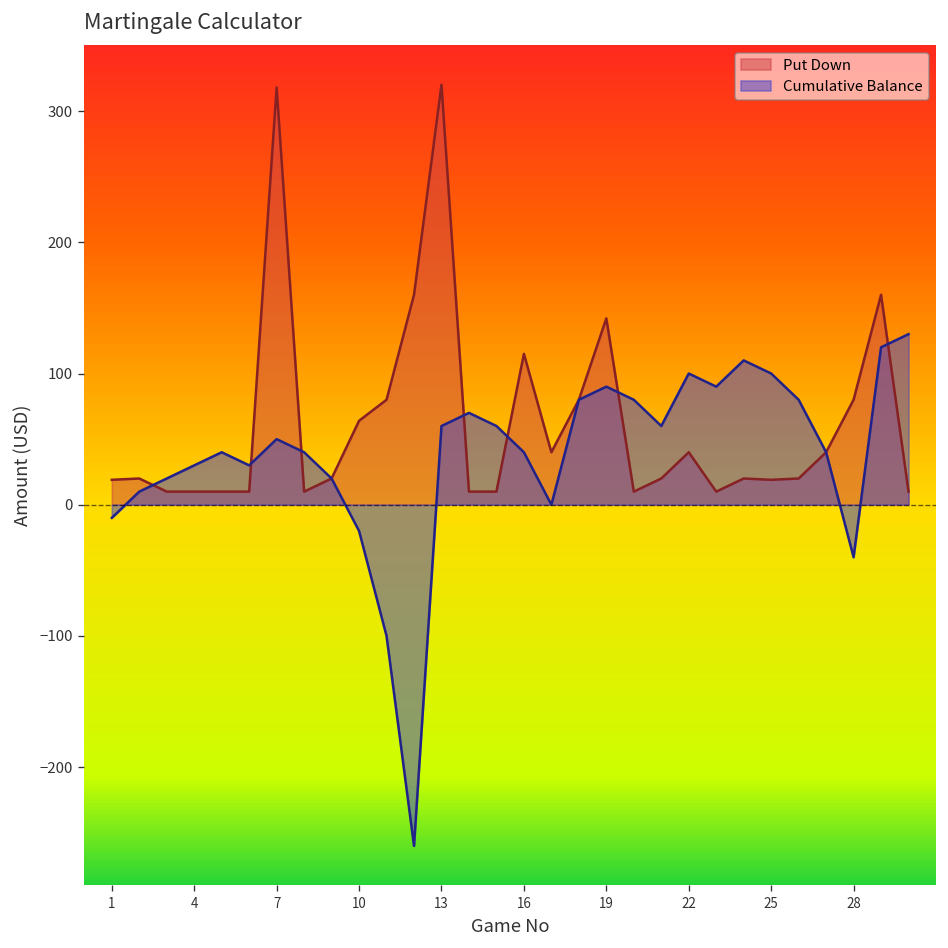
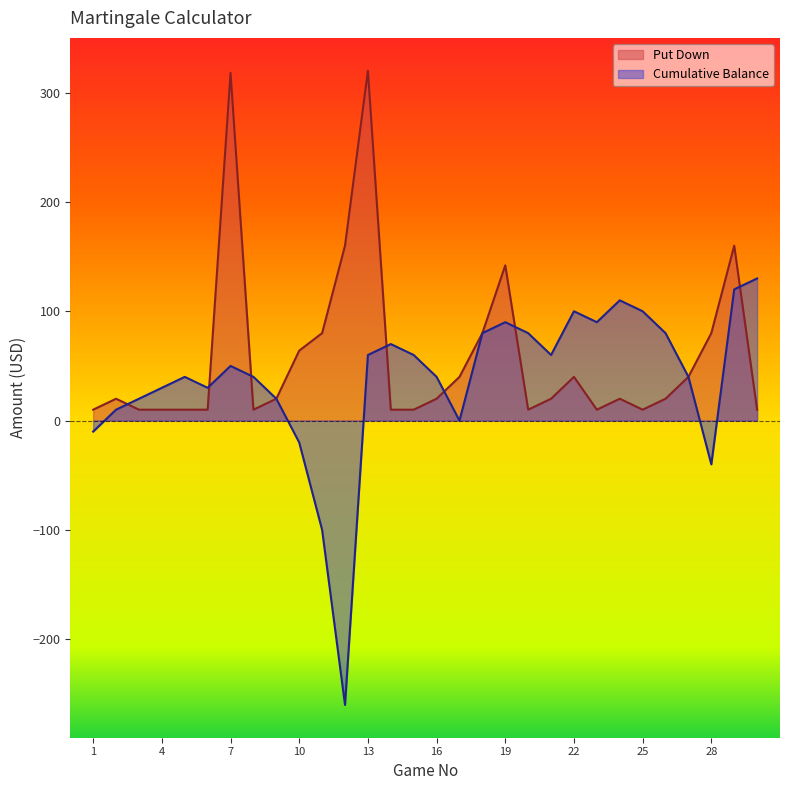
Put Down, 1: 19 -> 10
Put Down, 16: 115 -> 20
Put Down, 25: 19 -> 10
